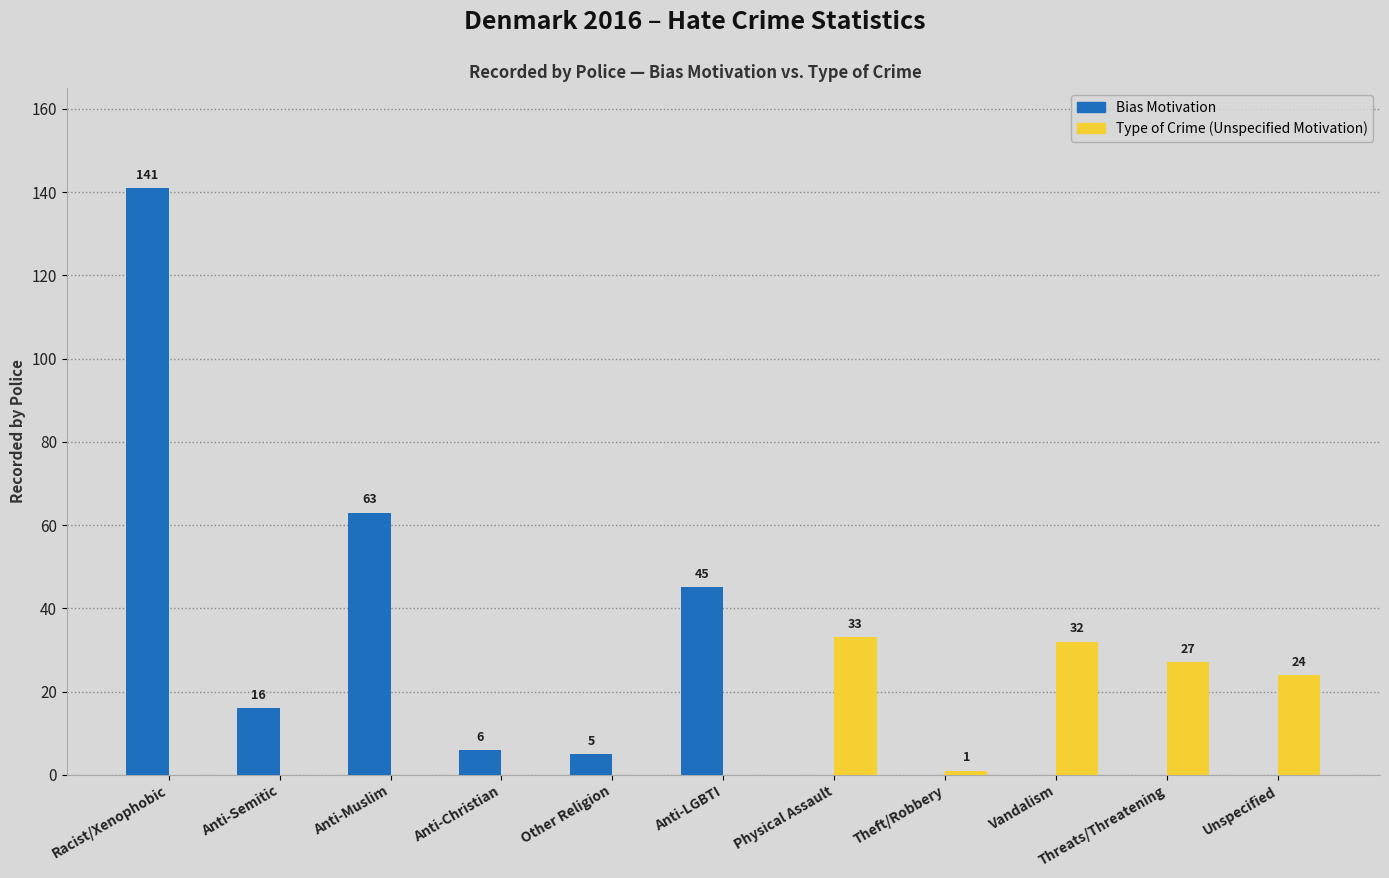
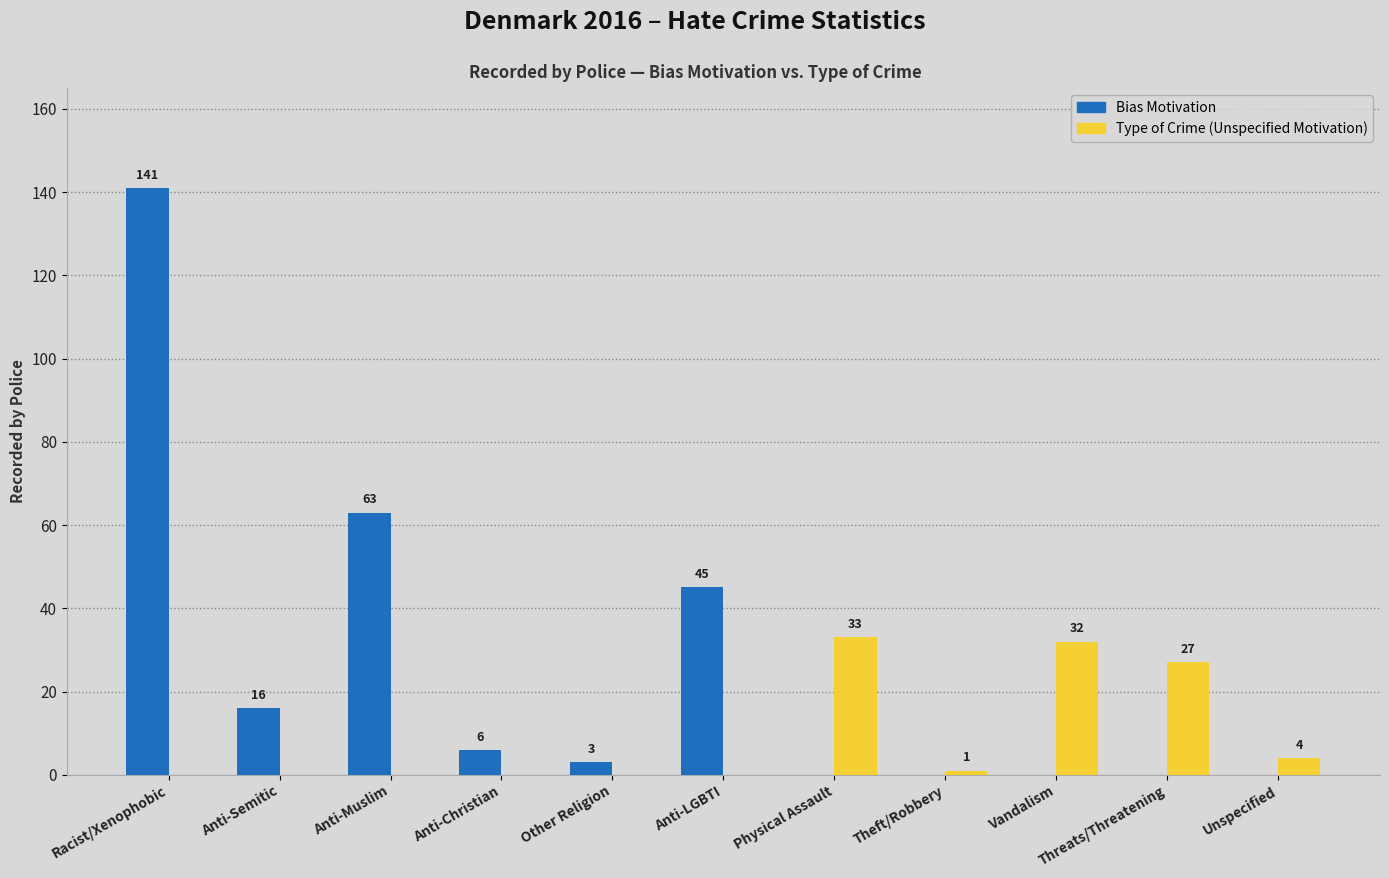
Bias Motivation, Other Religion: 5 -> 3
Type of Crime (Unspecified Motivation), Unspecified: 24 -> 4
